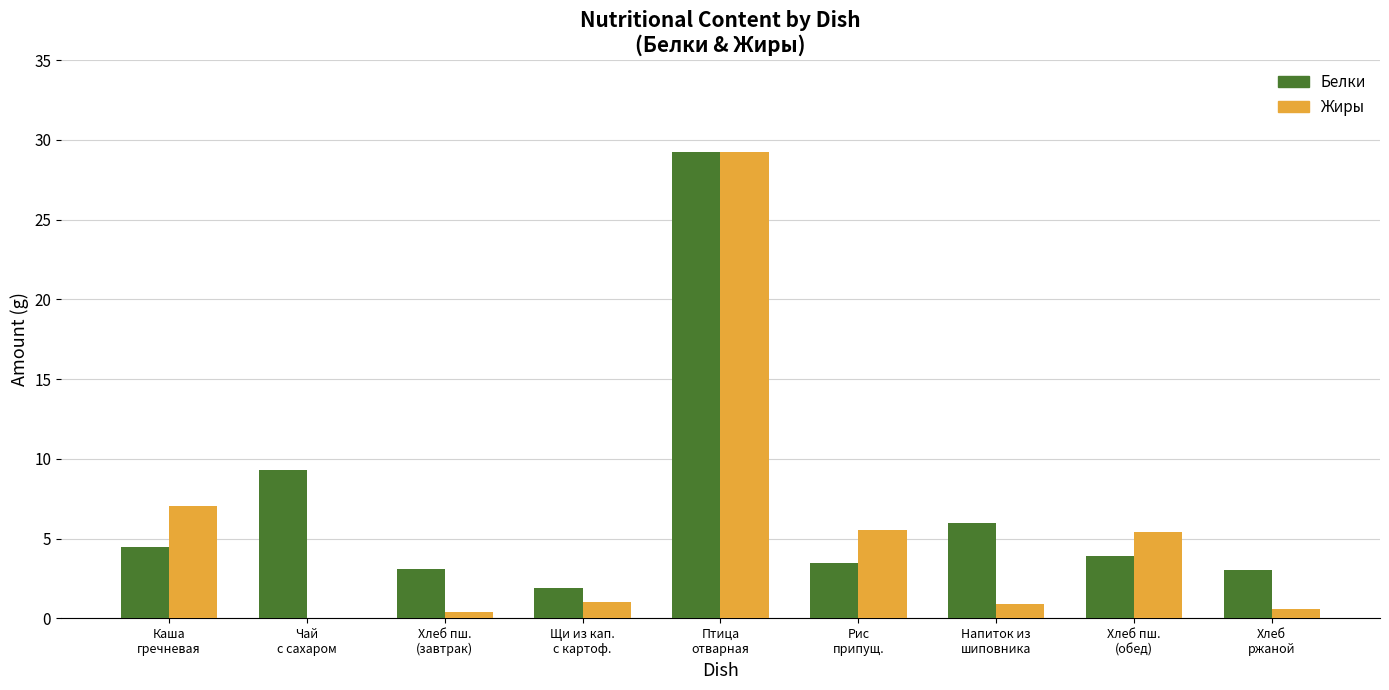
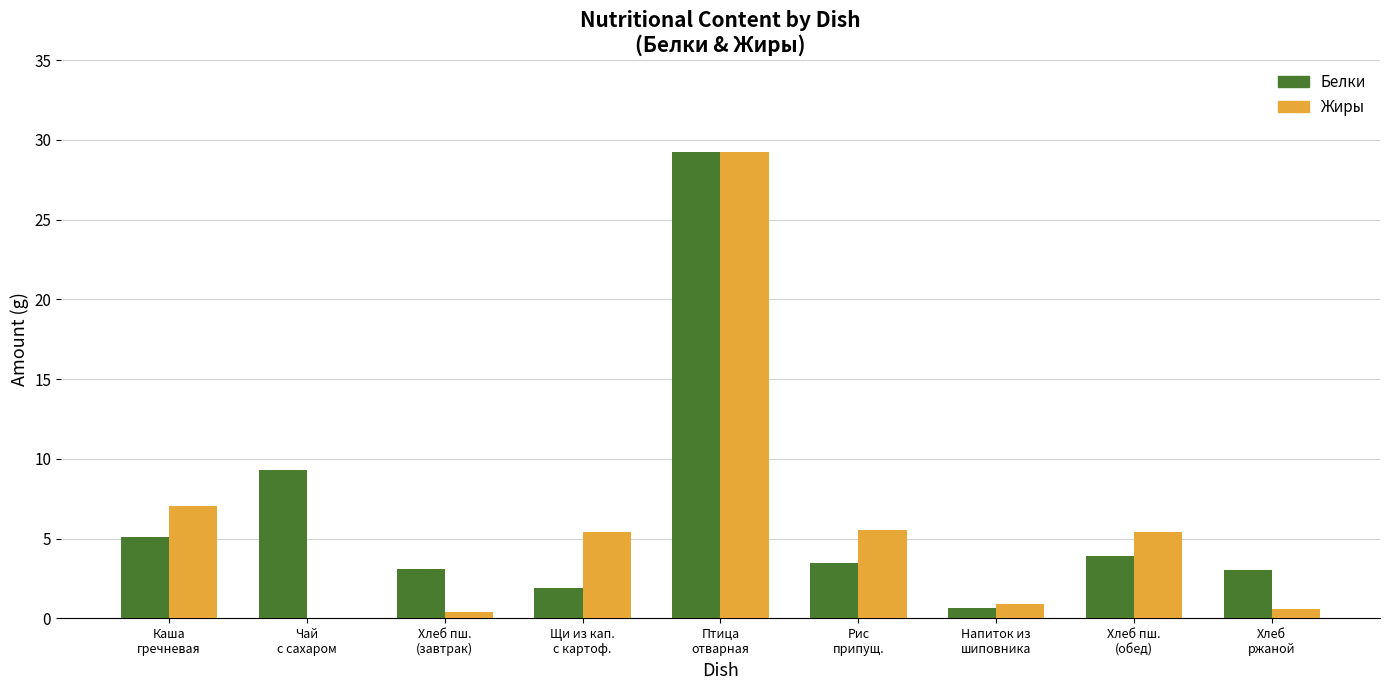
Белки, Каша гречневая: 4.5 -> 5.1
Жиры, Щи из кап. с картоф.: 1.0 -> 5.4
Белки, Напиток из шиповника: 6.0 -> 0.7
